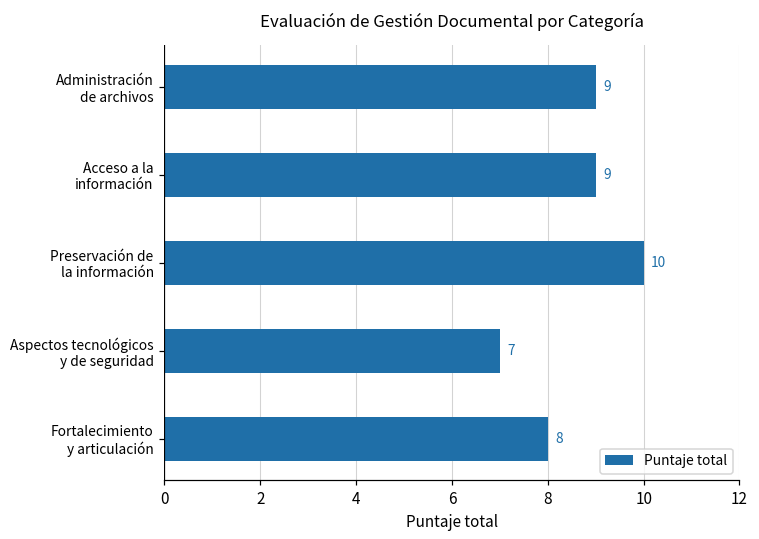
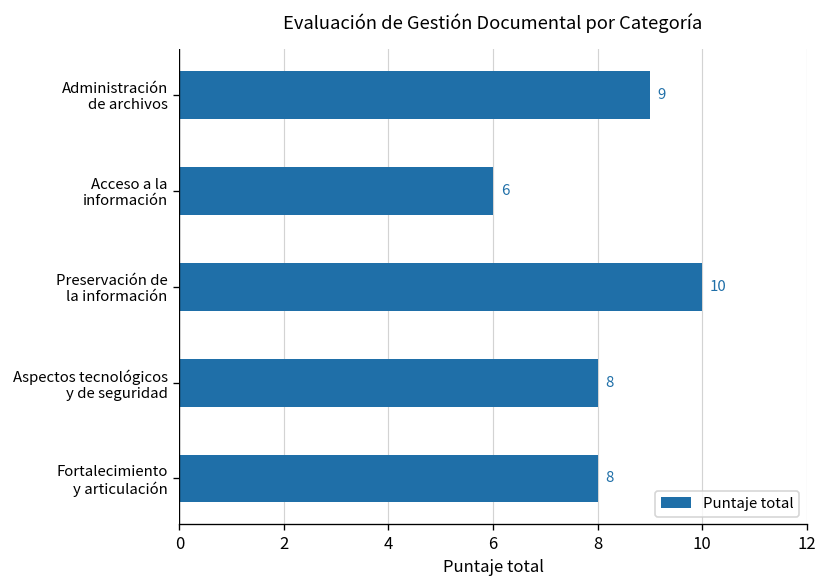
Acceso a la información: 9 -> 6
Aspectos tecnológicos y de seguridad: 7 -> 8
